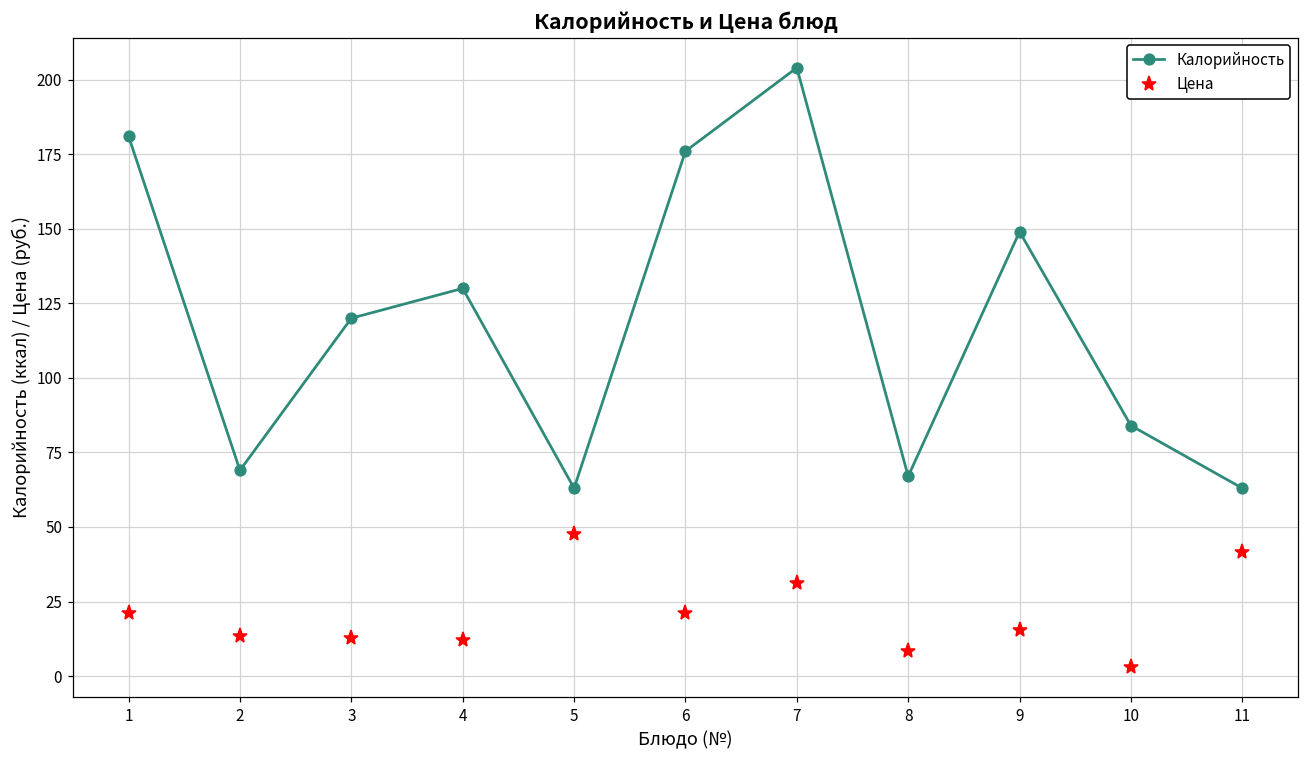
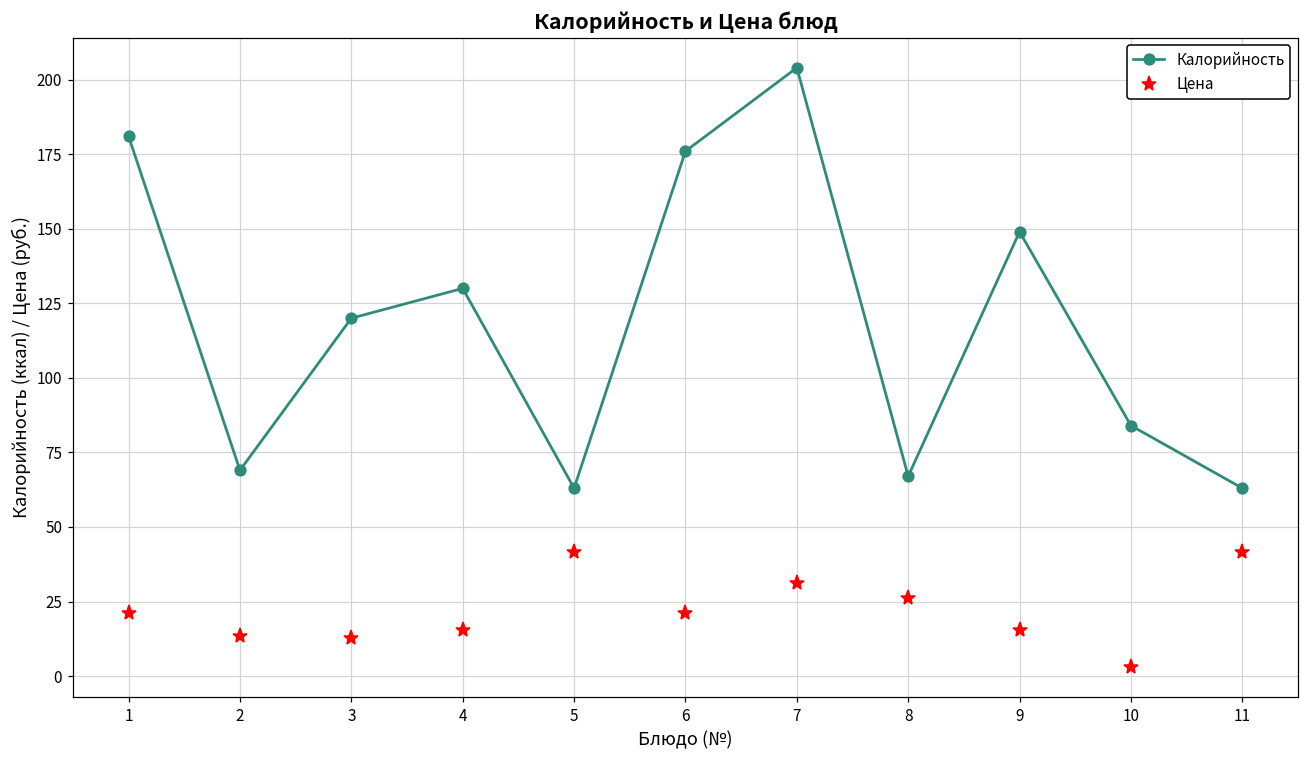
Цена, 4: 12 -> 15
Цена, 5: 48 -> 41
Цена, 8: 8 -> 26
